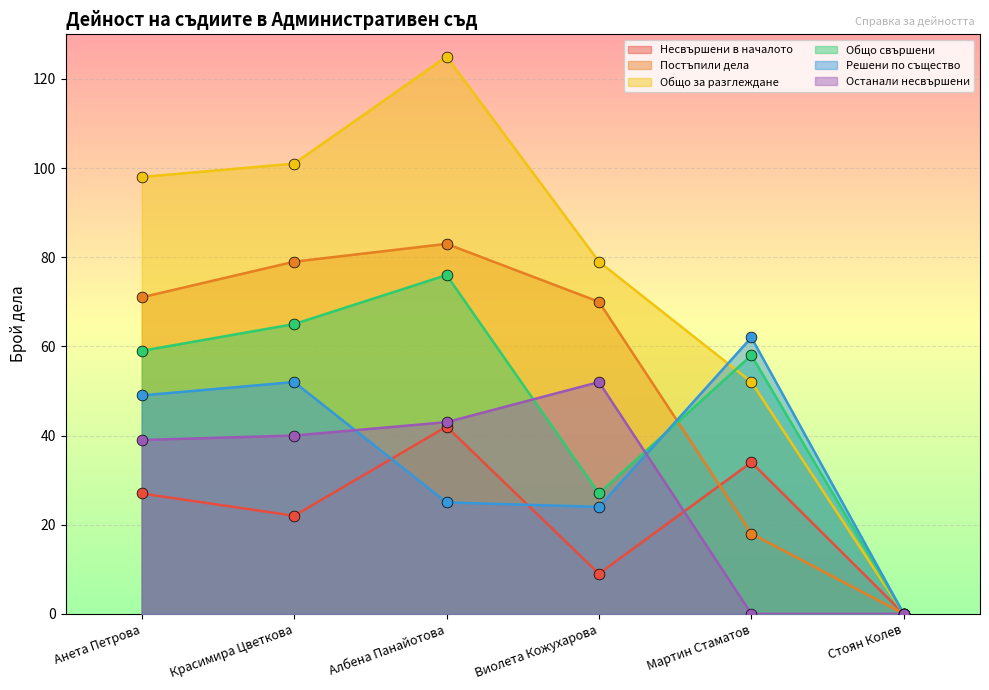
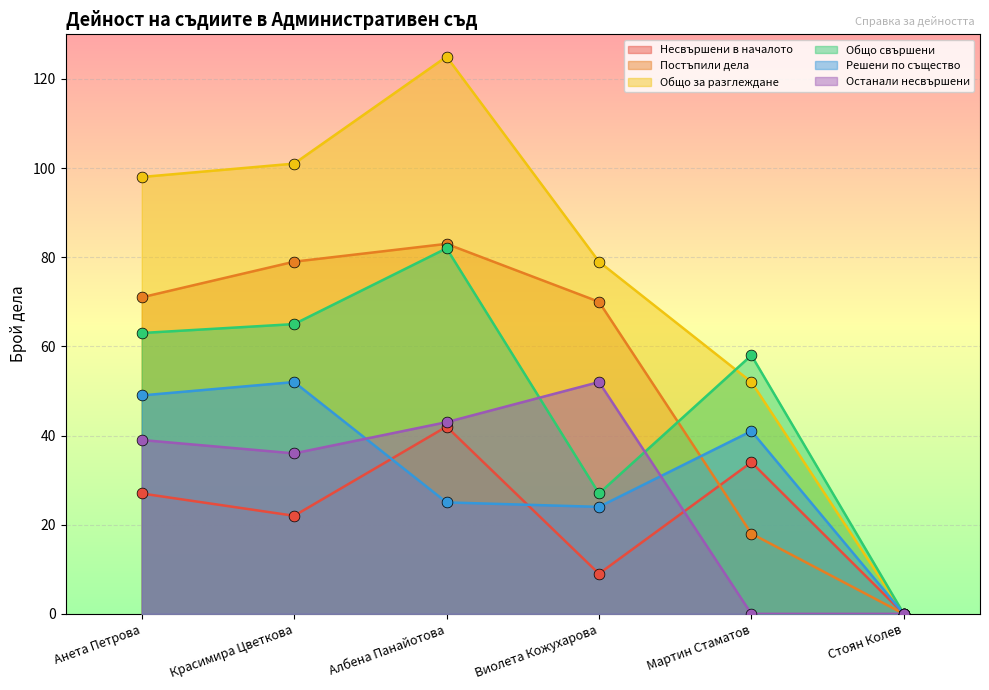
Общо свършени, Анета Петрова: 59 -> 63
Останали несвършени, Красимира Цветкова: 40 -> 36
Общо свършени, Албена Панайотова: 76 -> 82
Решени по същество, Мартин Стаматов: 62 -> 41
